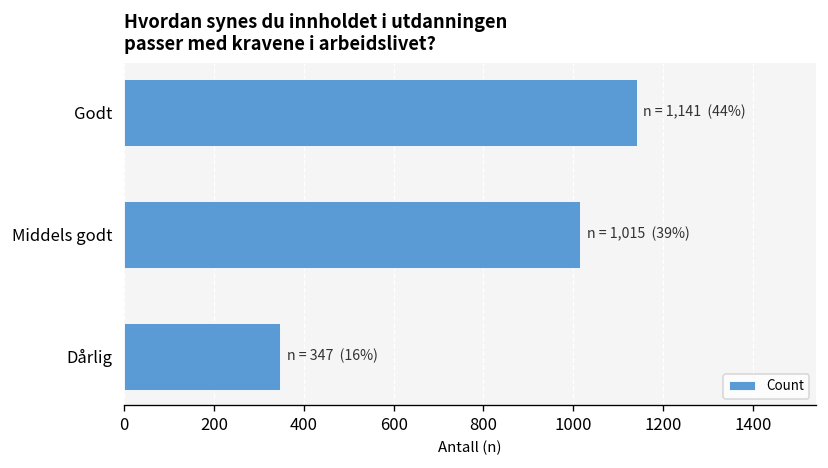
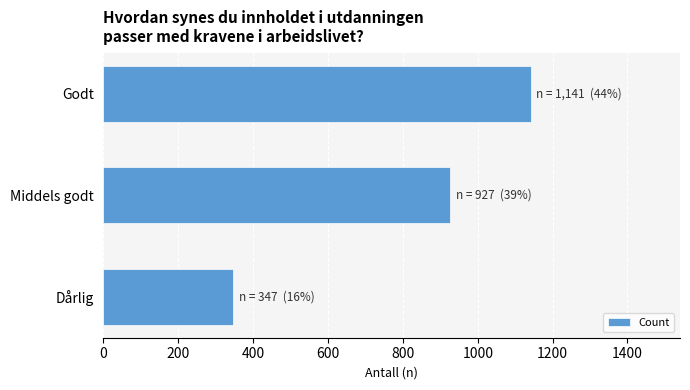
Middels godt: 1,015 -> 927
